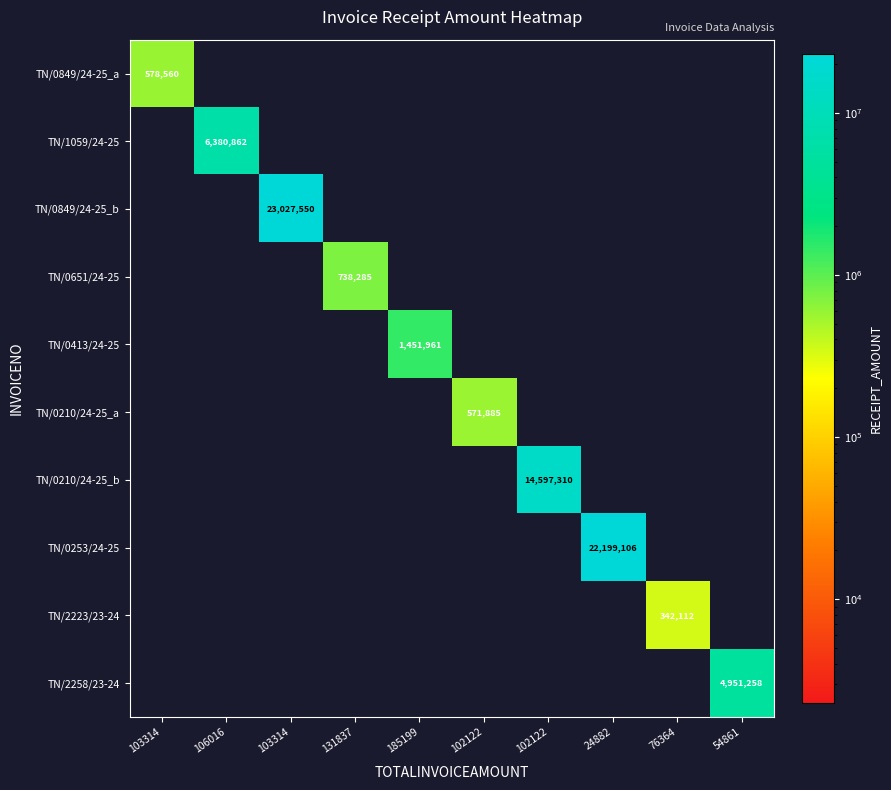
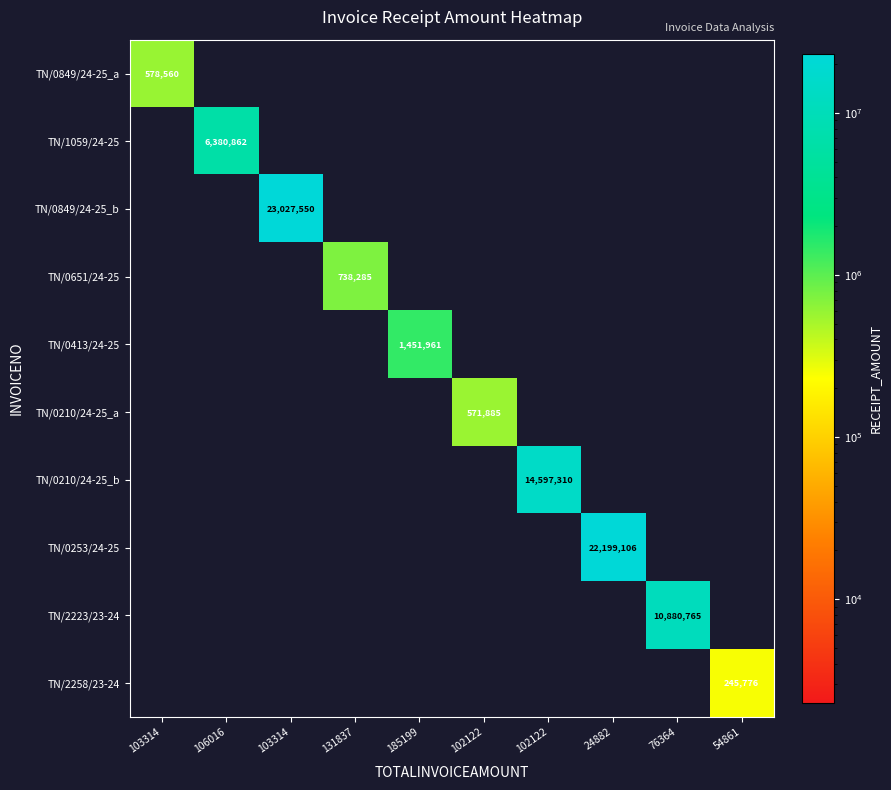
TN/2223/23-24, 76364: 342,112 -> 10,880,765
TN/2258/23-24, 54861: 4,951,258 -> 245,776
